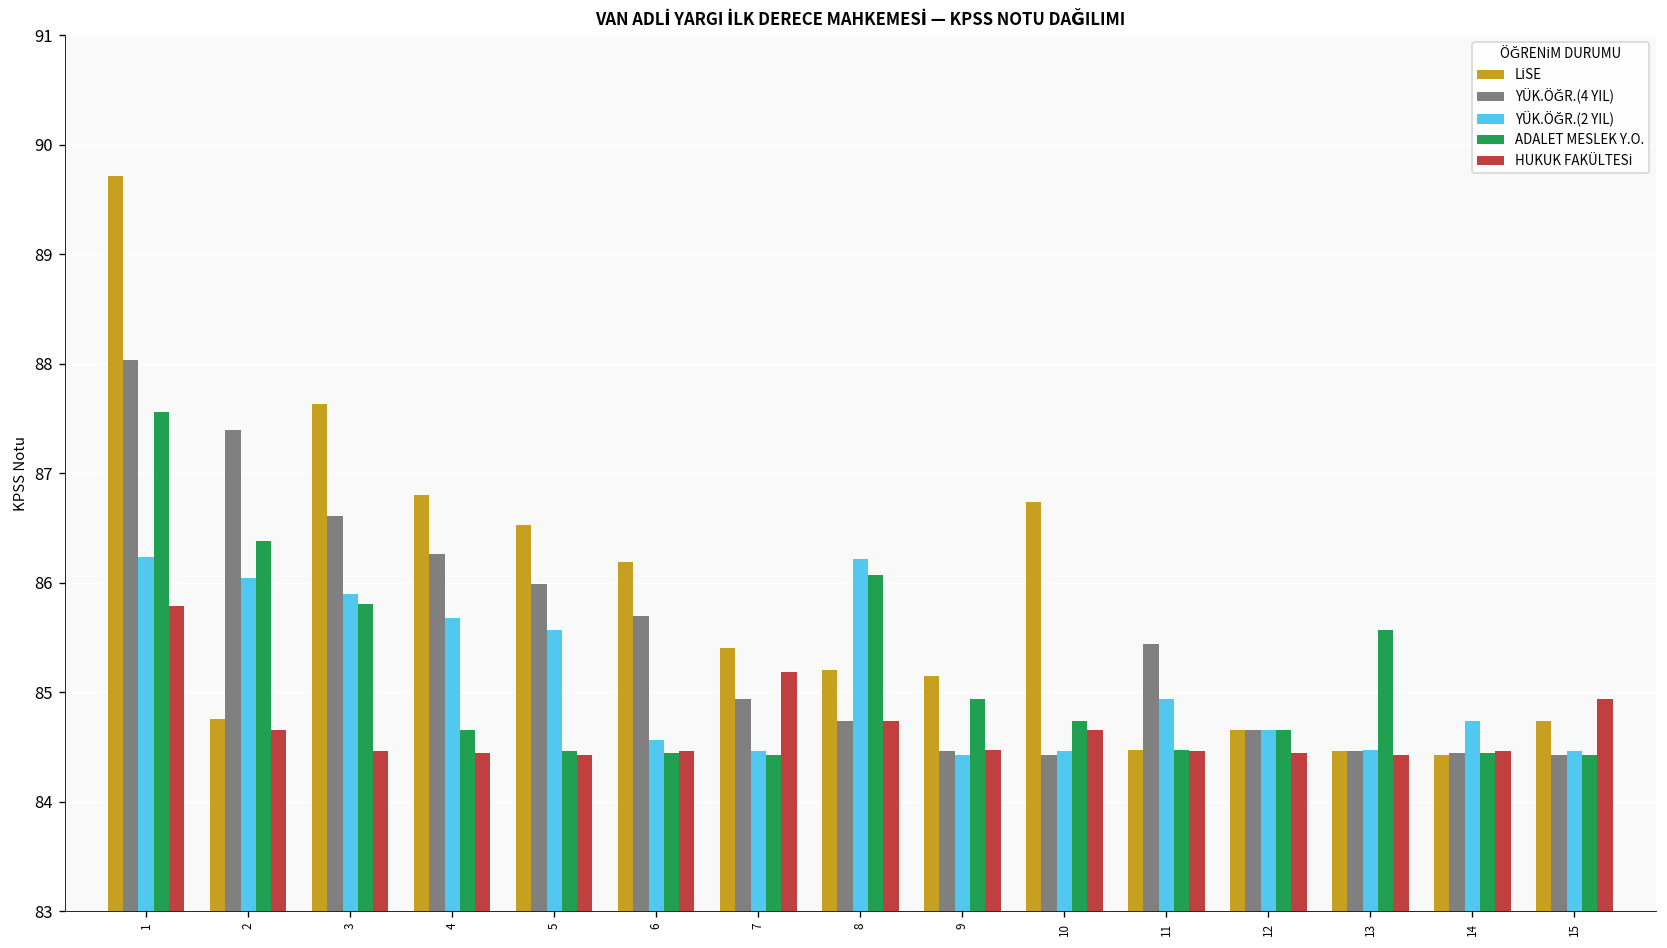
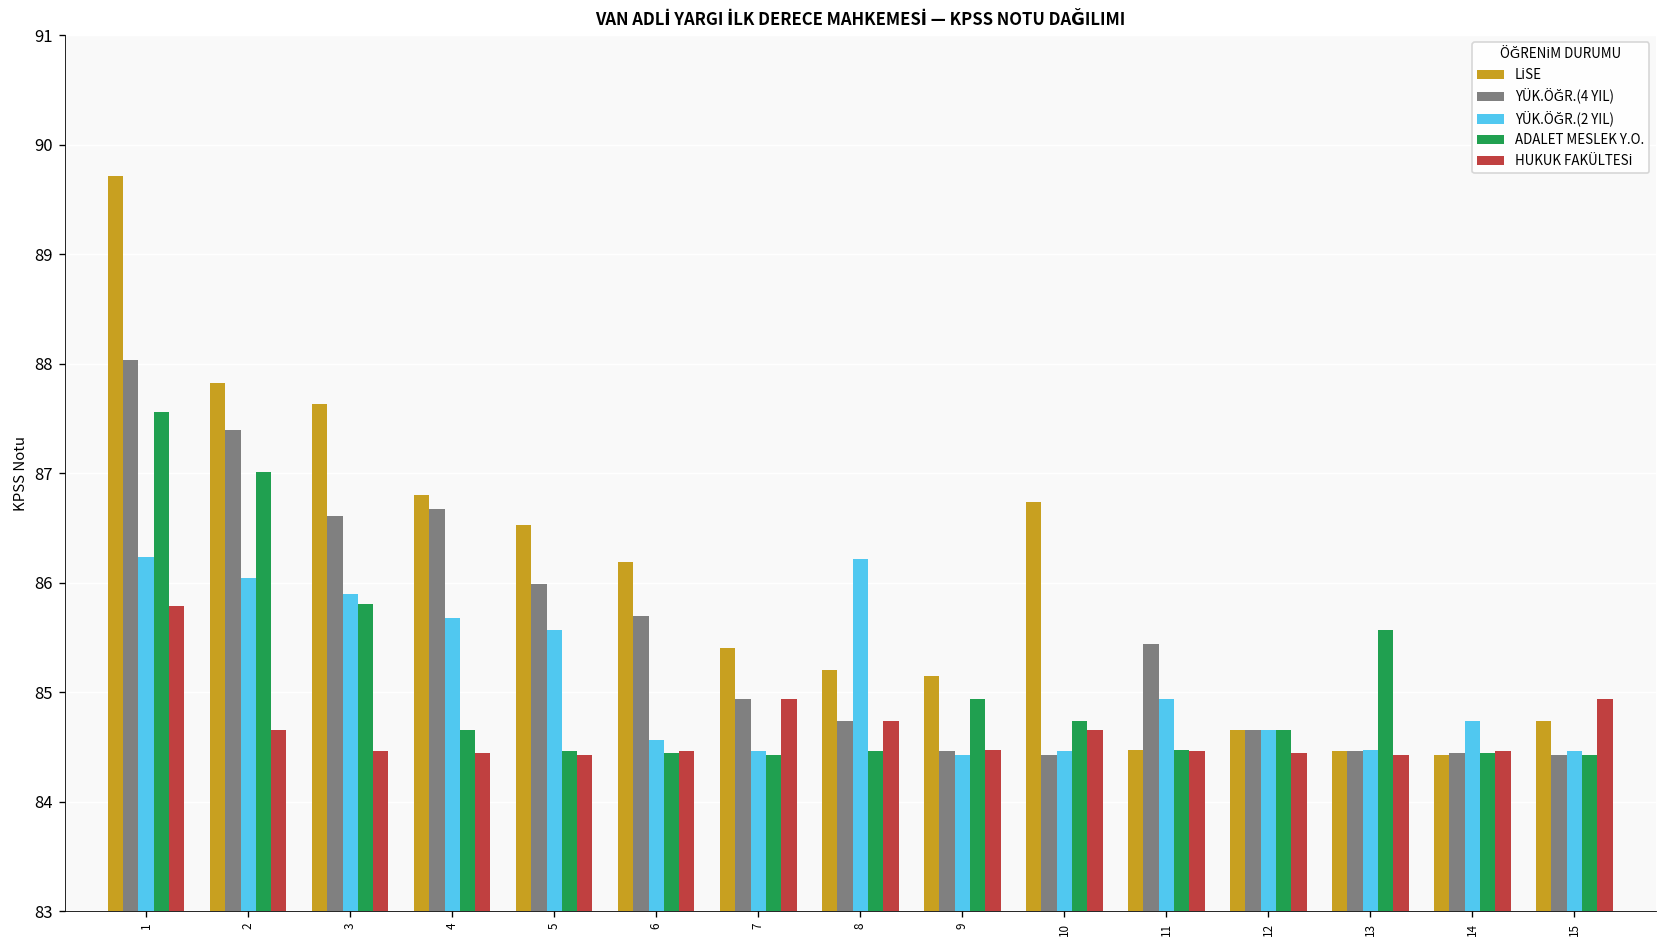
LİSE, 2: 84.8 -> 87.8
ADALET MESLEK Y.O., 2: 86.4 -> 87.0
YÜK.ÖĞR.(4 YIL), 4: 86.3 -> 86.7
HUKUK FAKÜLTESİ, 7: 85.2 -> 84.9
ADALET MESLEK Y.O., 8: 86.1 -> 84.5
